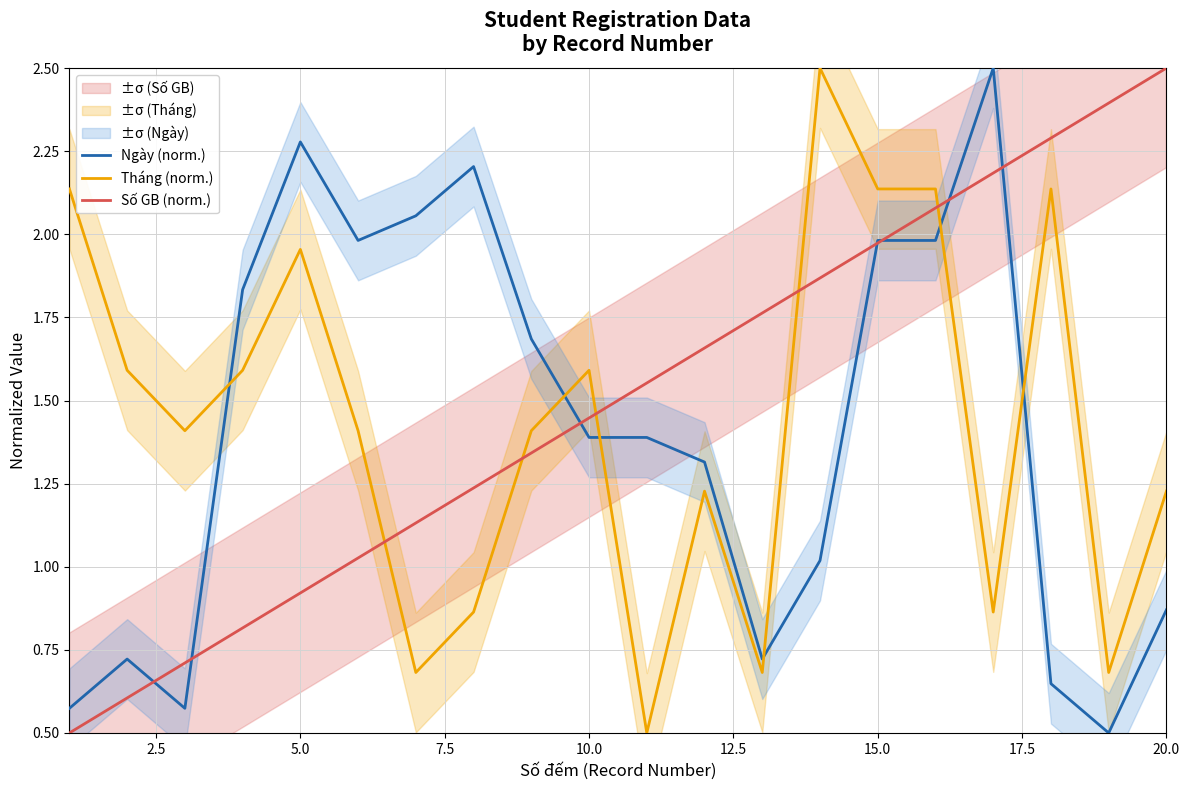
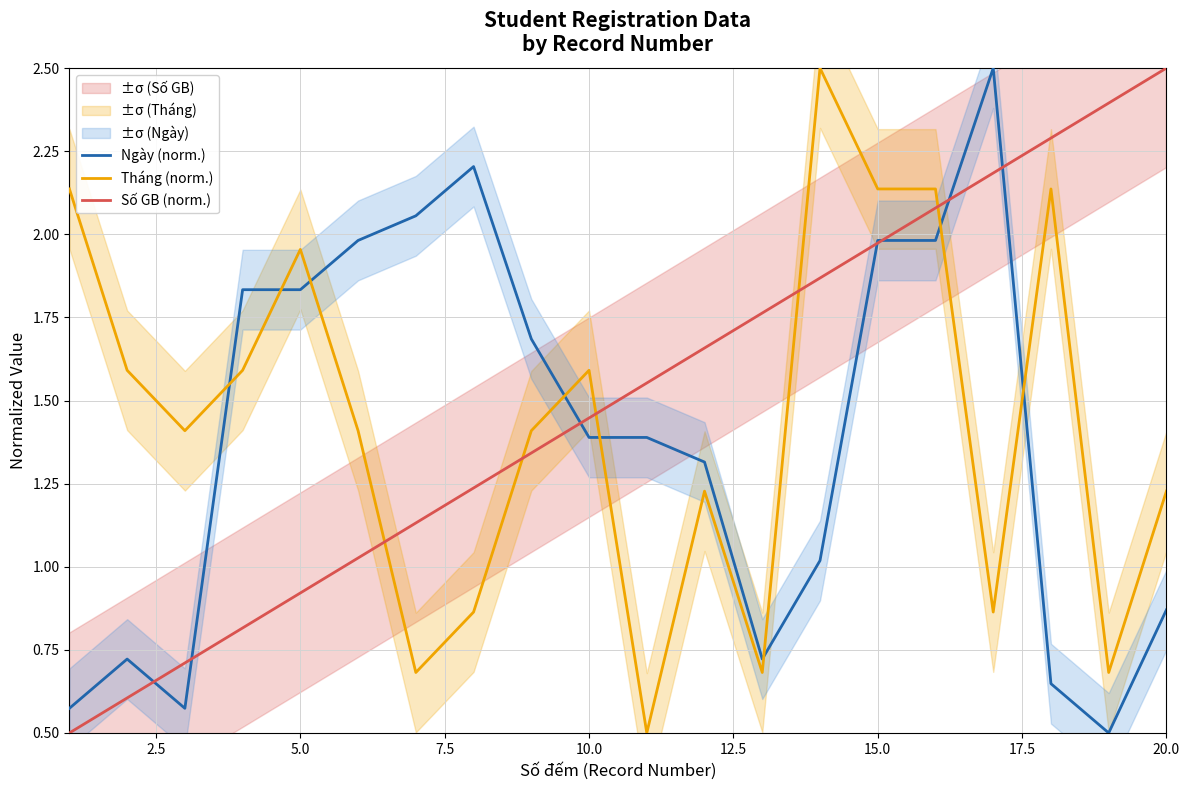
Ngày (norm.), 5.0: 2.28 -> 1.83
